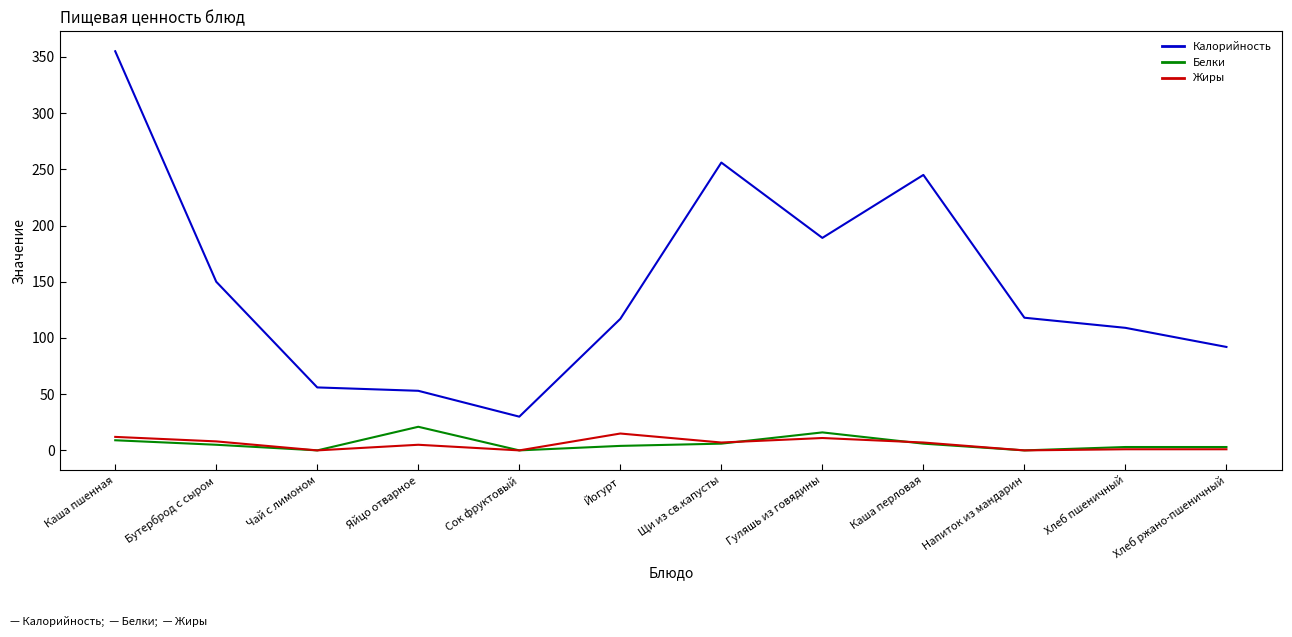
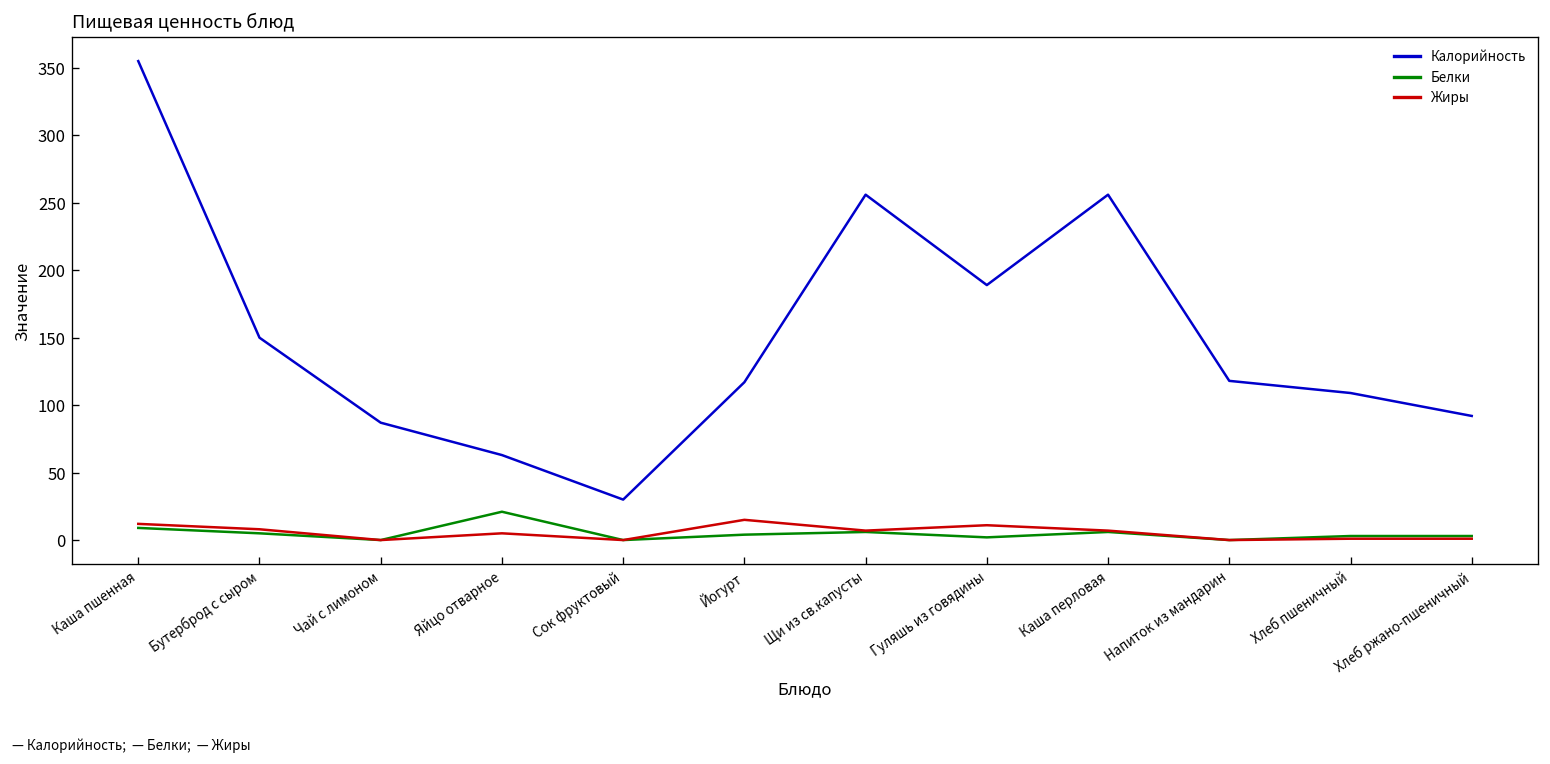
Калорийность, Чай с лимоном: 56 -> 87
Калорийность, Яйцо отварное: 53 -> 63
Белки, Гуляшь из говядины: 16 -> 2
Калорийность, Каша перловая: 245 -> 256
